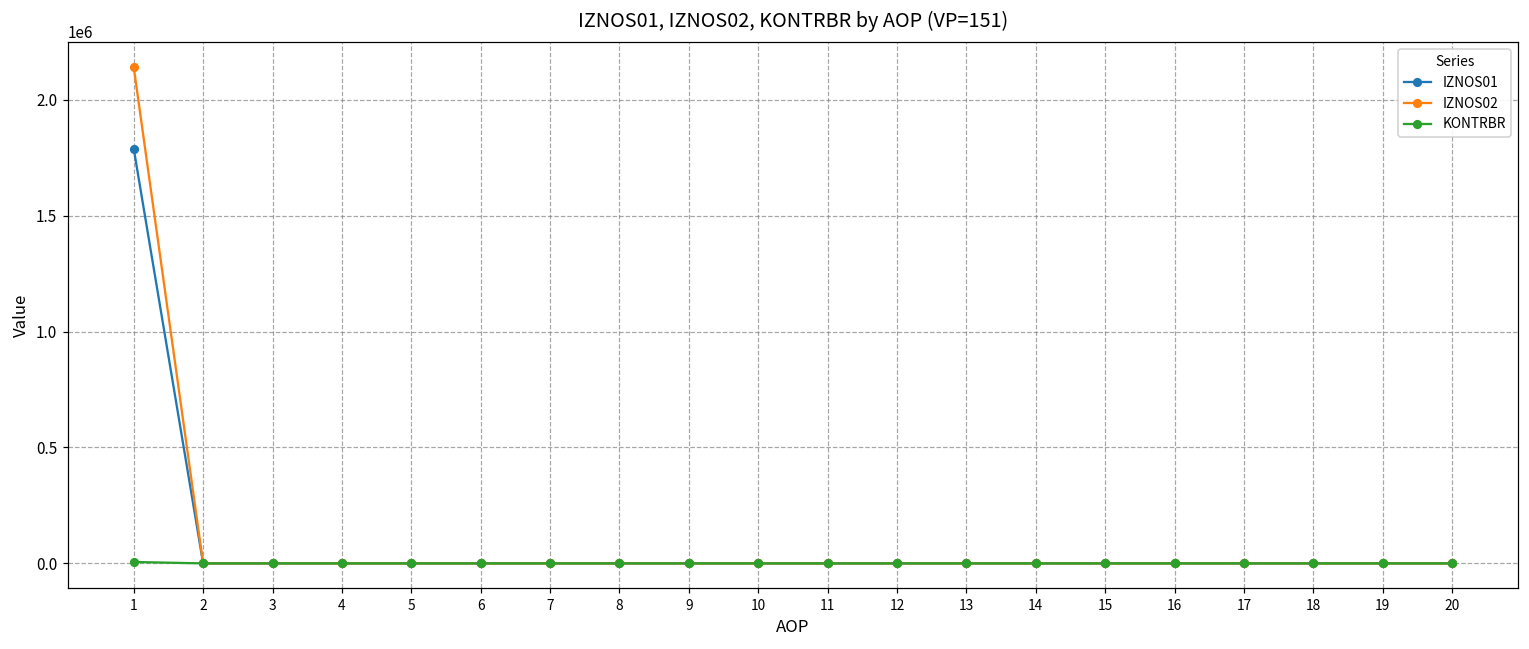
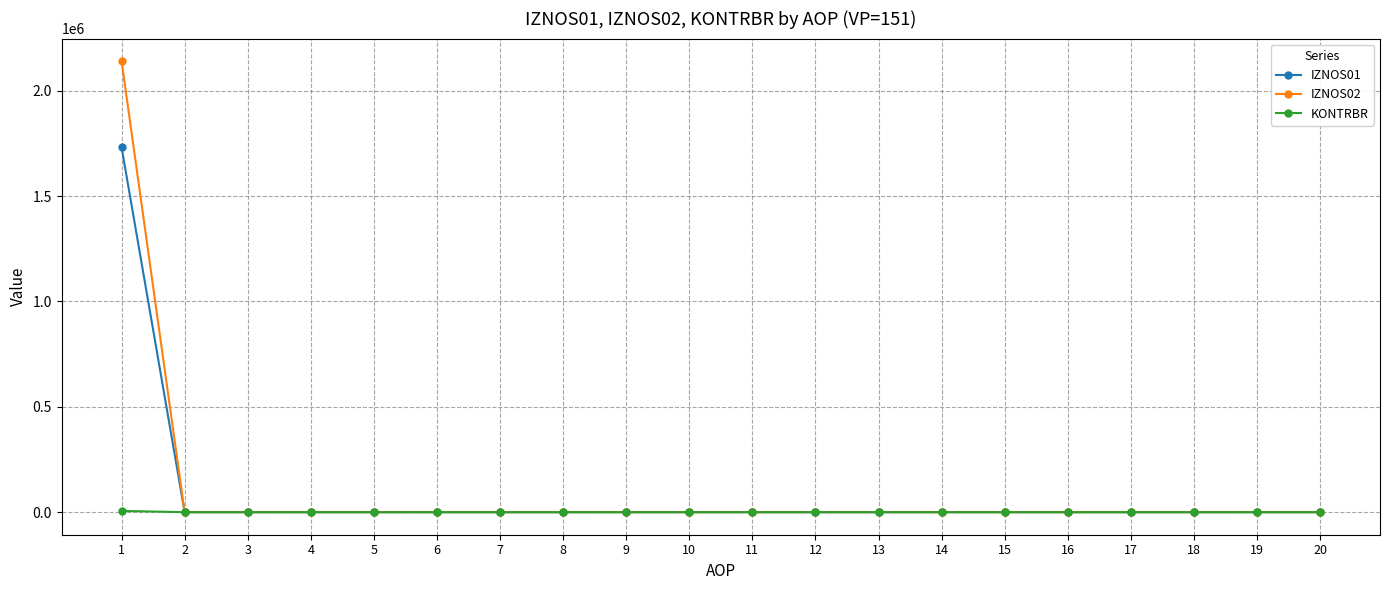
IZNOS01, 1: 1790000 -> 1730000
